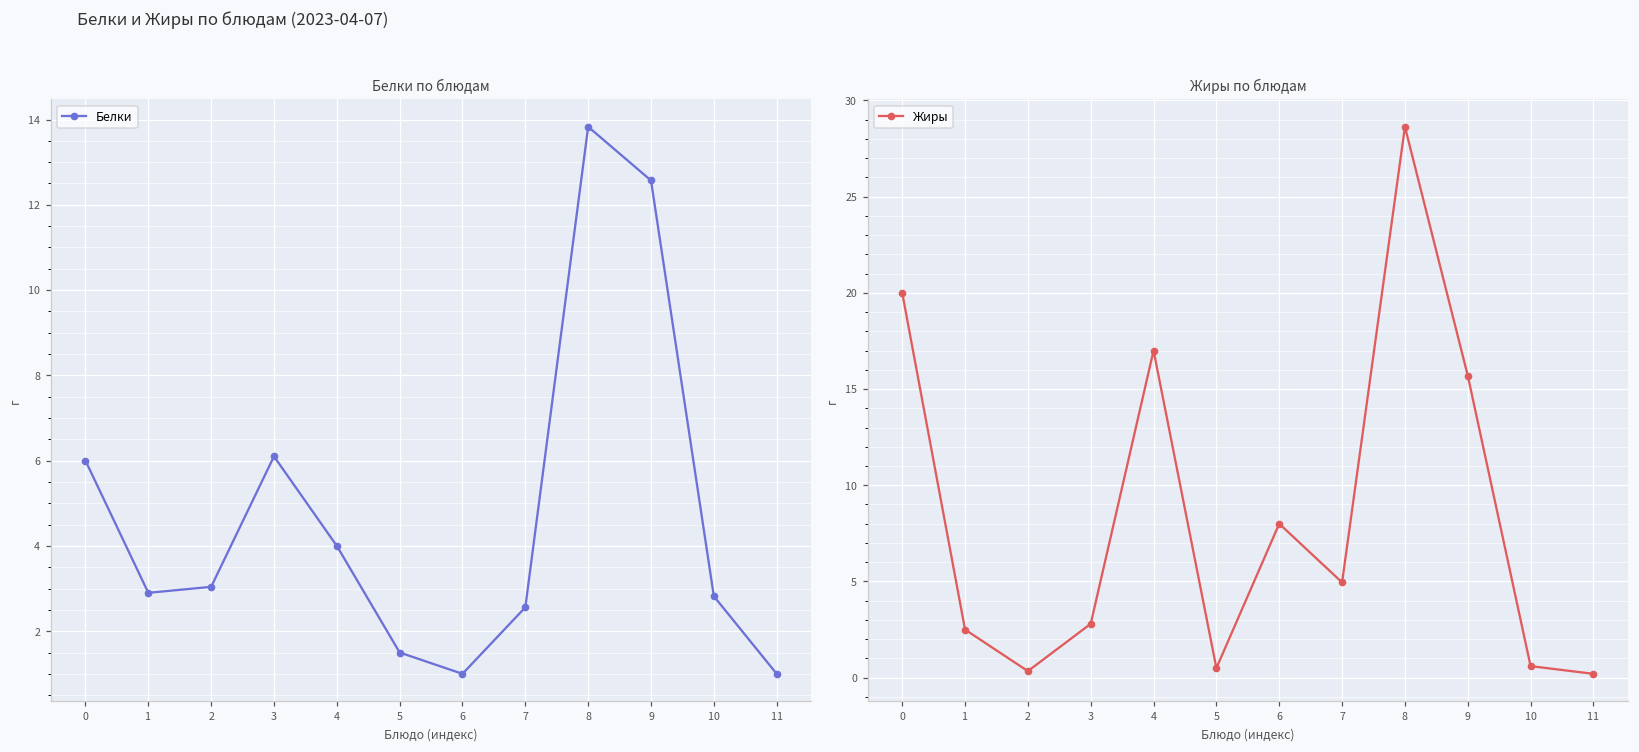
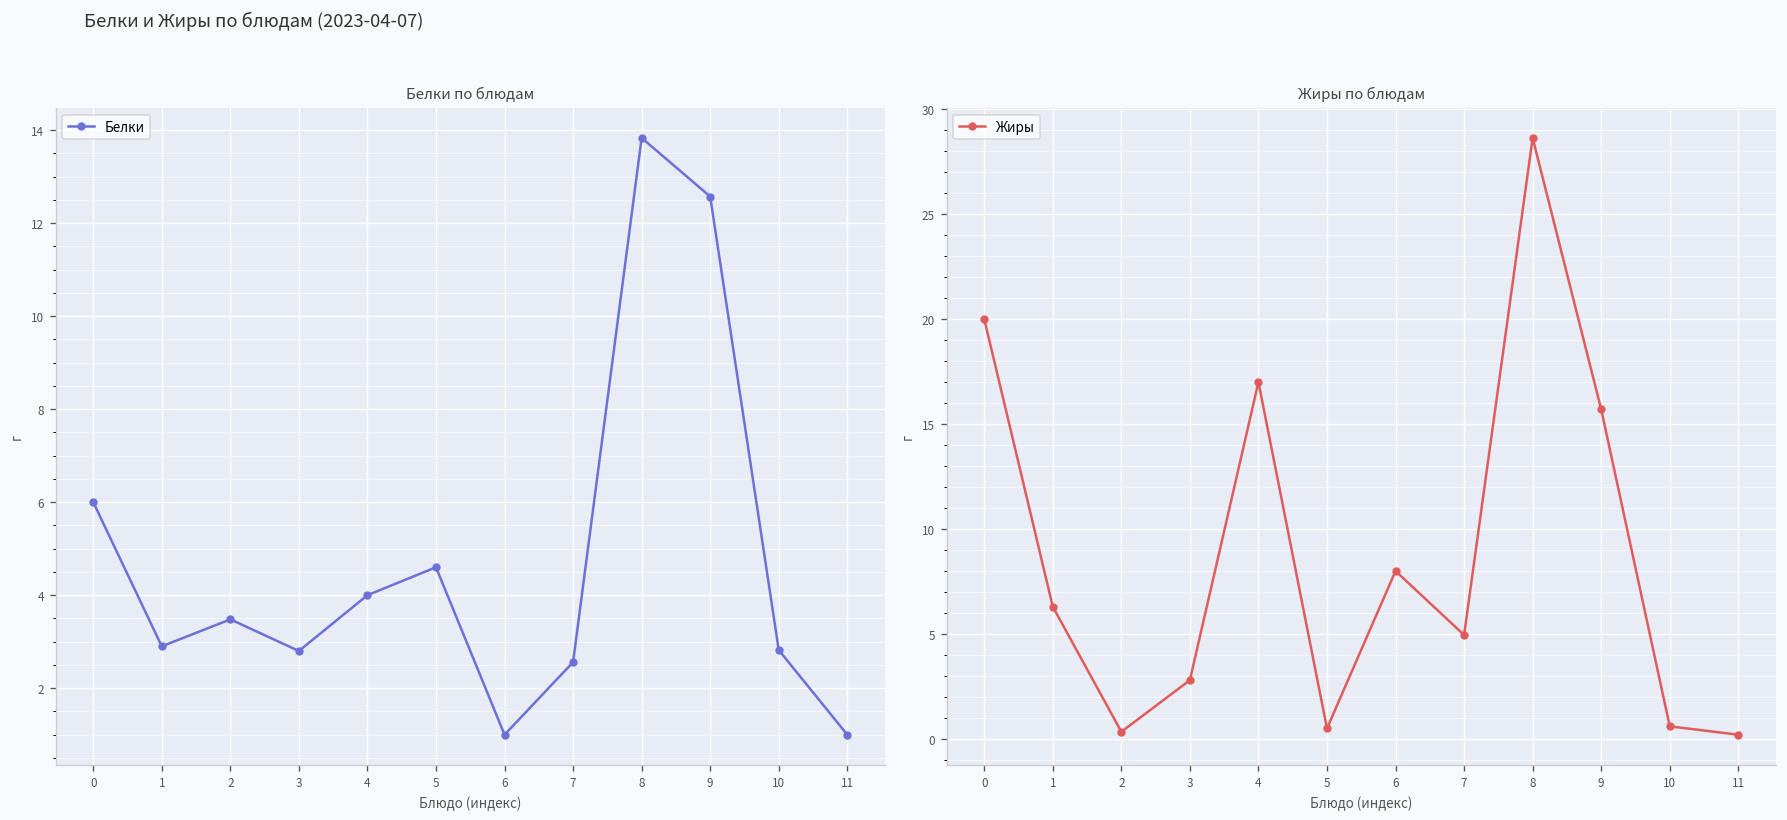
Белки по блюдам, 2: 3.0 -> 3.5
Белки по блюдам, 3: 6.1 -> 2.8
Белки по блюдам, 5: 1.5 -> 4.6
Жиры по блюдам, 1: 2.5 -> 6.3
